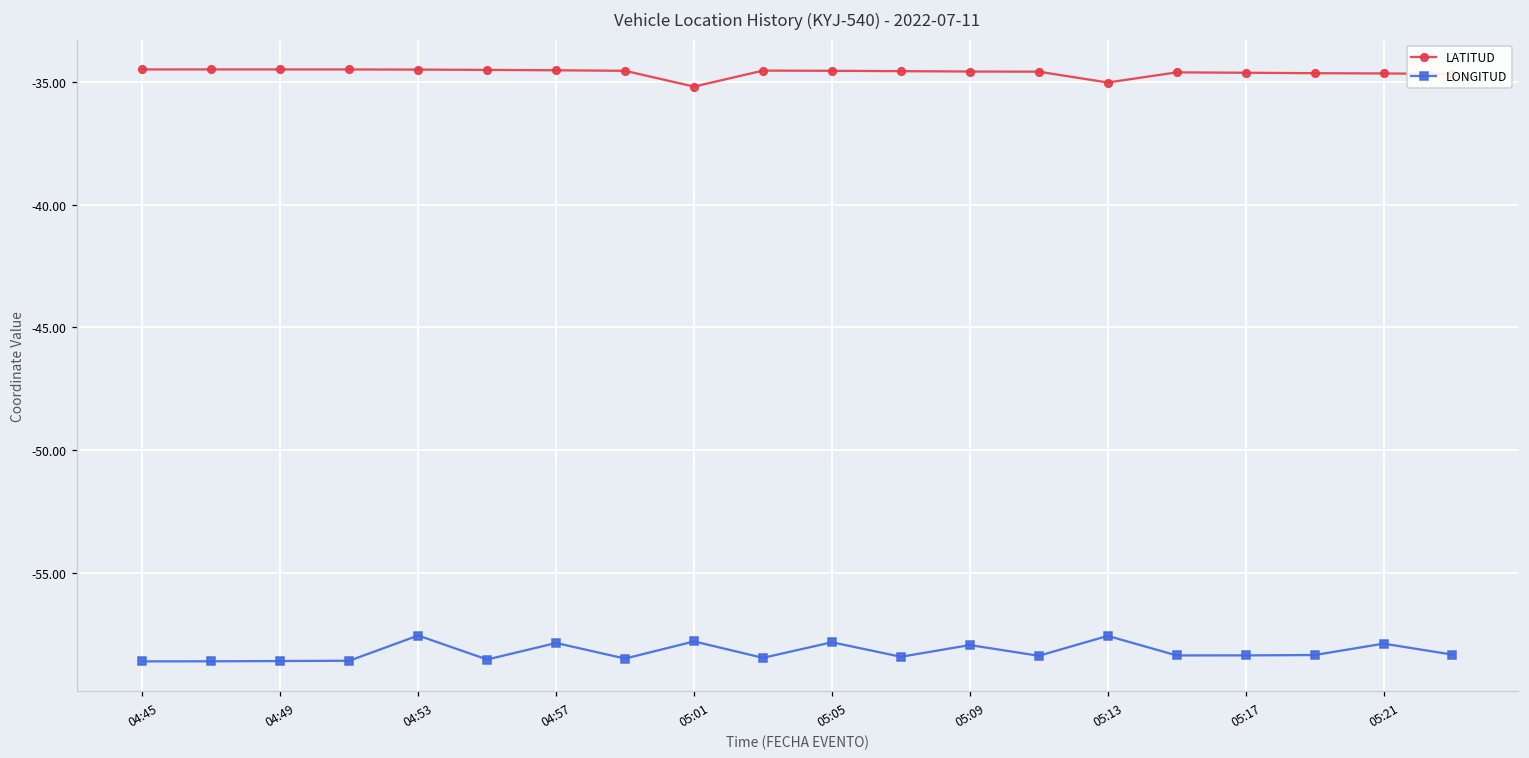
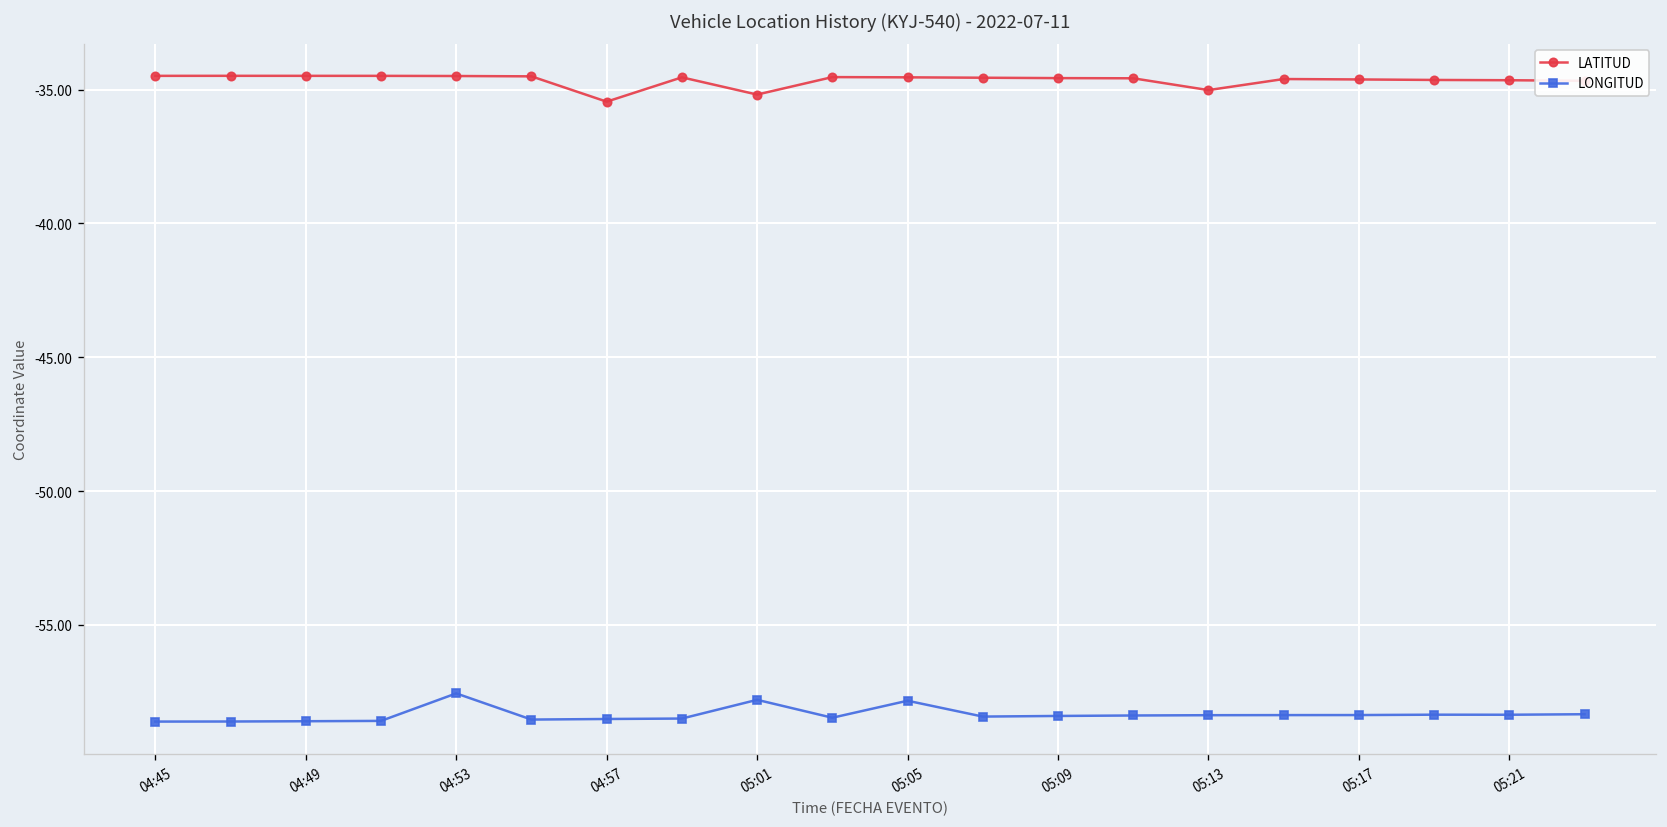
LATITUD, 04:57: -34.5 -> -35.5
LONGITUD, 04:57: -57.9 -> -58.5
LONGITUD, 05:09: -57.9 -> -58.4
LONGITUD, 05:13: -57.6 -> -58.4
LONGITUD, 05:21: -57.9 -> -58.4
